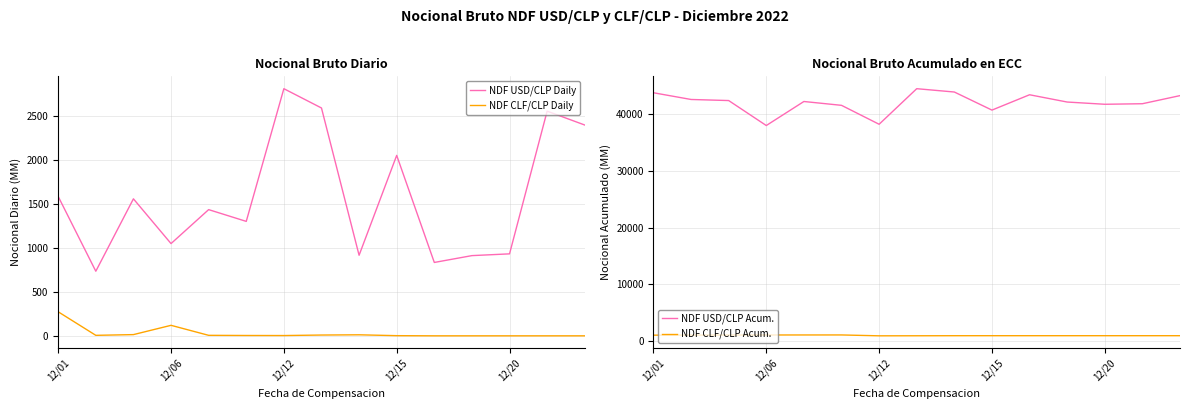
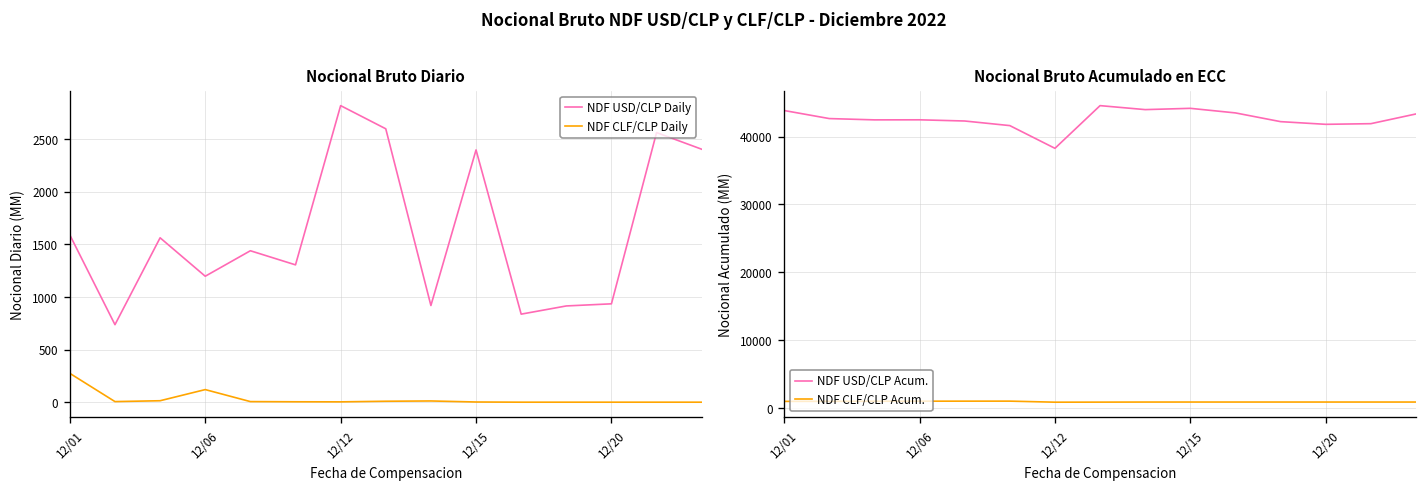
Nocional Bruto Diario, NDF USD/CLP Daily, 12/06: 1100 -> 1200
Nocional Bruto Diario, NDF USD/CLP Daily, 12/15: 2100 -> 2400
Nocional Bruto Acumulado en ECC, NDF USD/CLP Acum., 12/06: 38000 -> 42000
Nocional Bruto Acumulado en ECC, NDF USD/CLP Acum., 12/15: 41000 -> 44000
